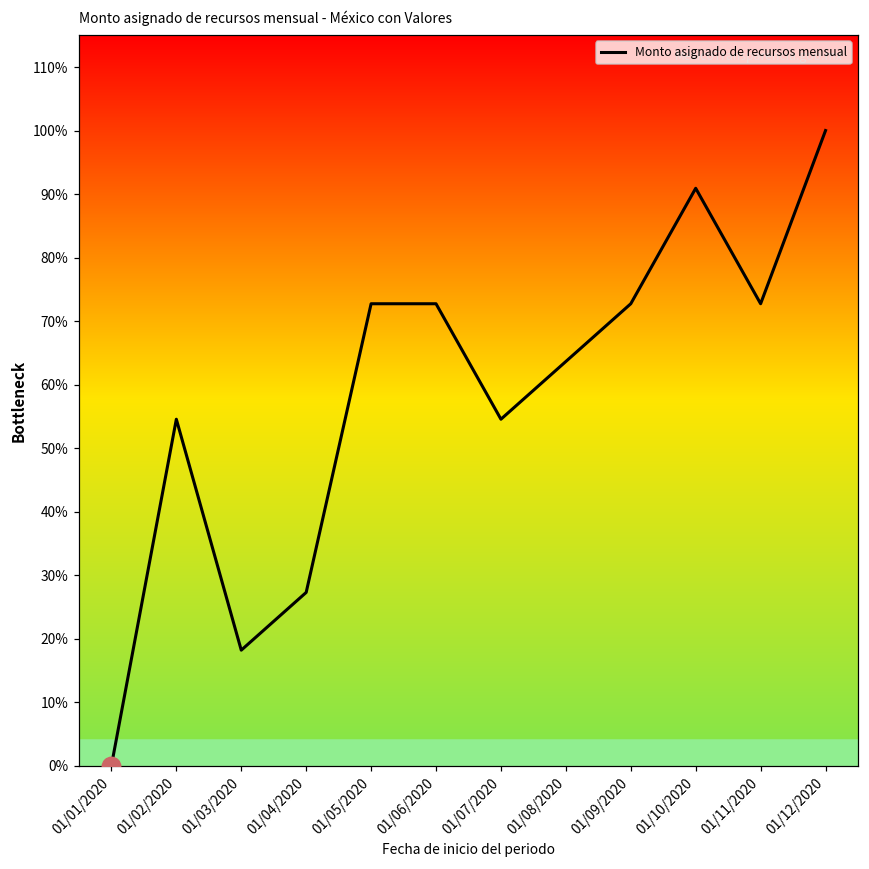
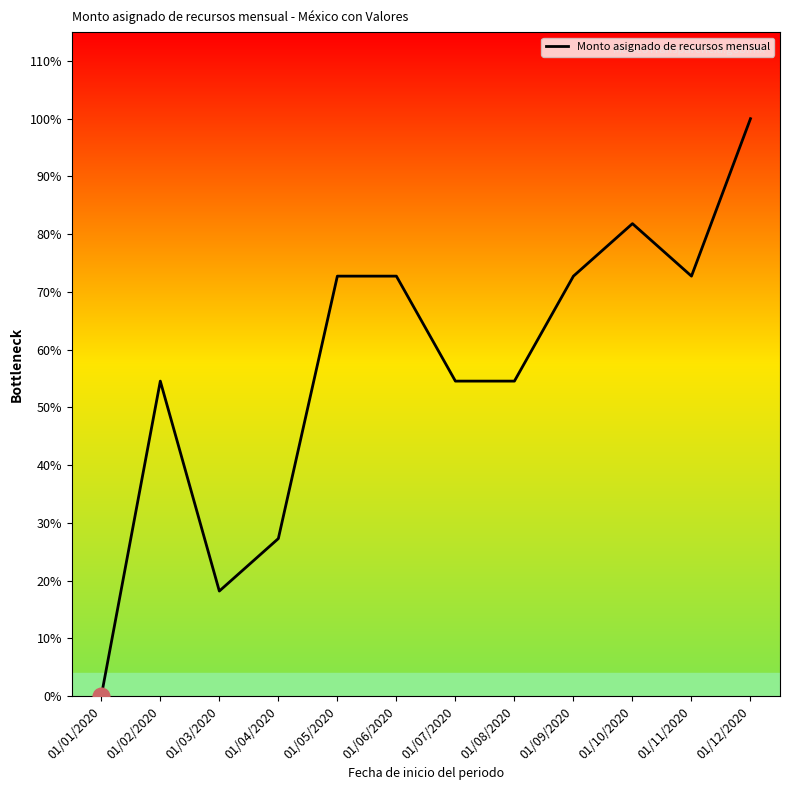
Monto asignado de recursos mensual, 01/08/2020: 64% -> 55%
Monto asignado de recursos mensual, 01/10/2020: 91% -> 82%
